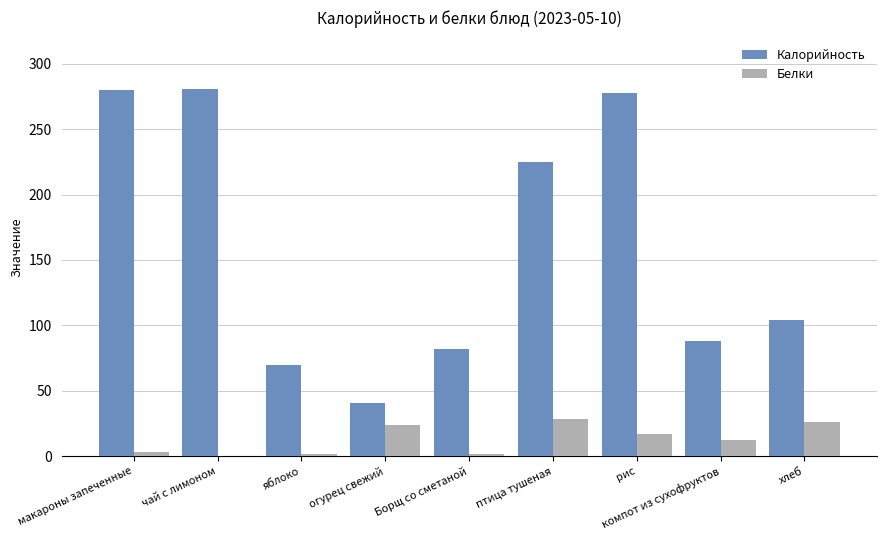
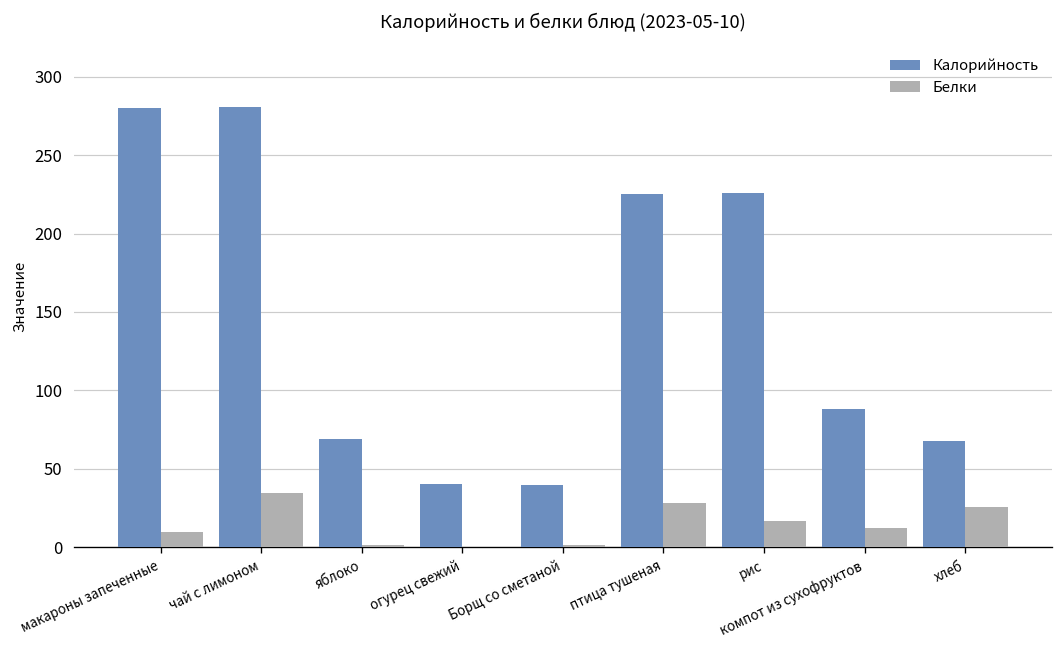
Белки, макароны запеченные: 3 -> 10
Белки, чай с лимоном: 0 -> 34
Белки, огурец свежий: 24 -> 0
Калорийность, Борщ со сметаной: 82 -> 40
Калорийность, рис: 277 -> 226
Калорийность, хлеб: 104 -> 68
